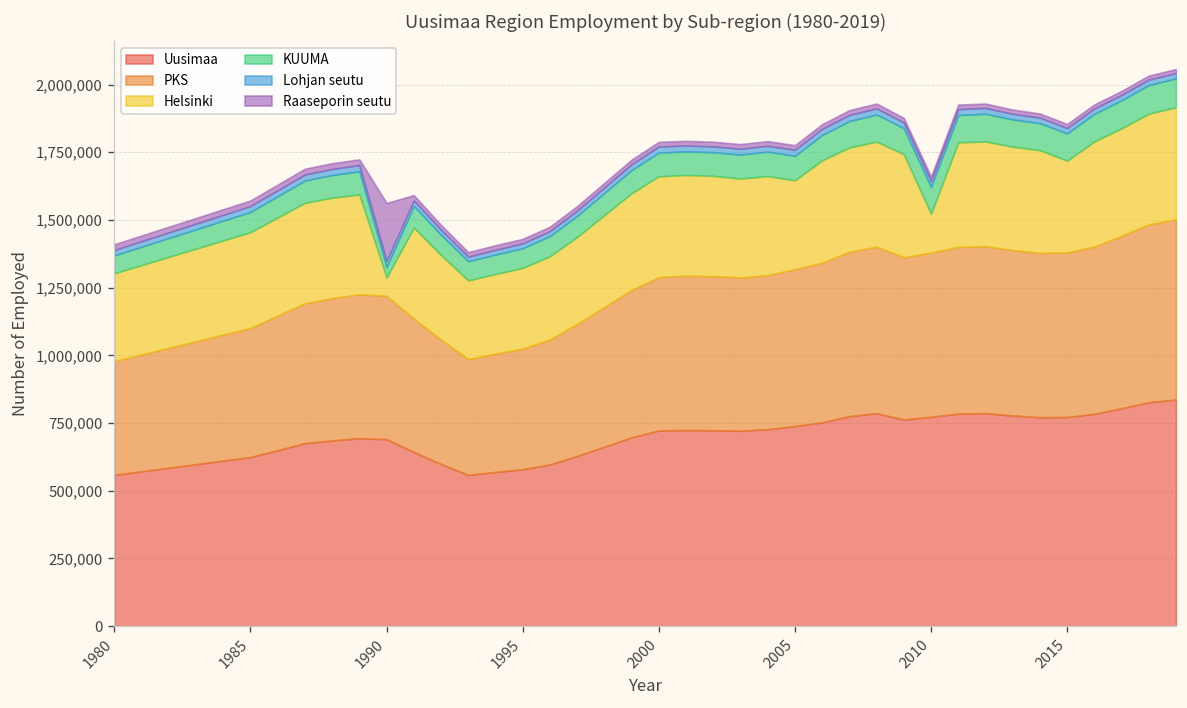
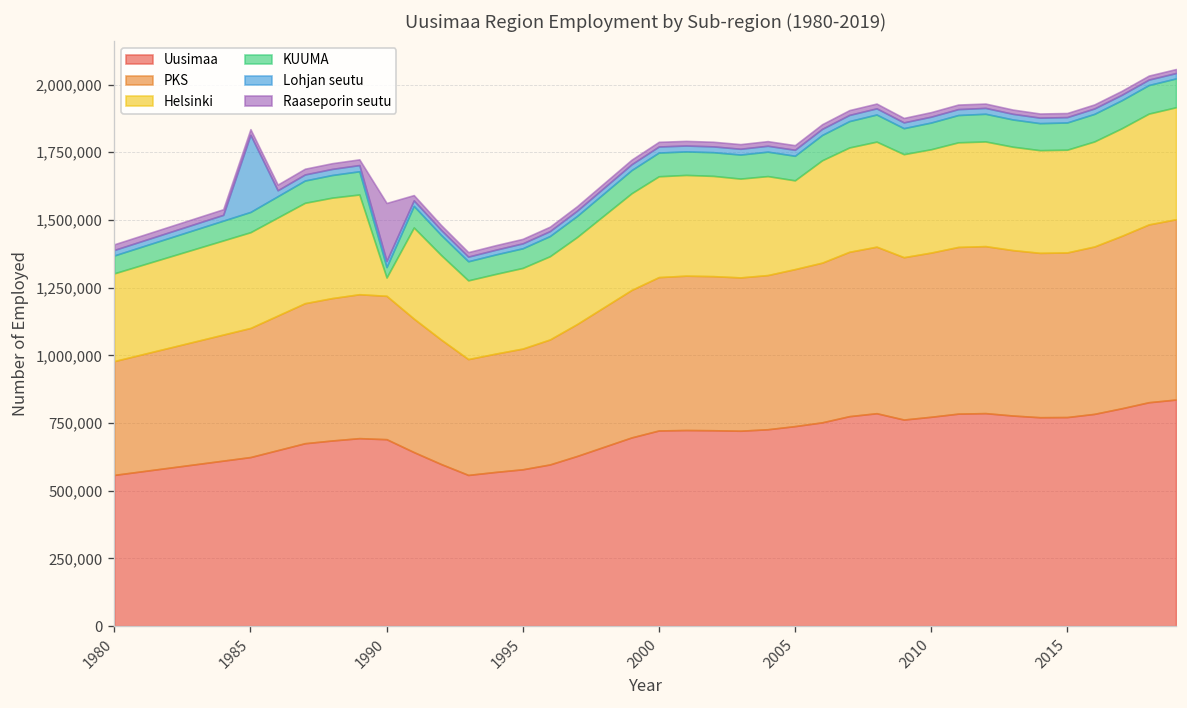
Lohjan seutu, 1985: 20,000 -> 280,000
Helsinki, 2010: 140,000 -> 380,000
Helsinki, 2015: 340,000 -> 380,000
